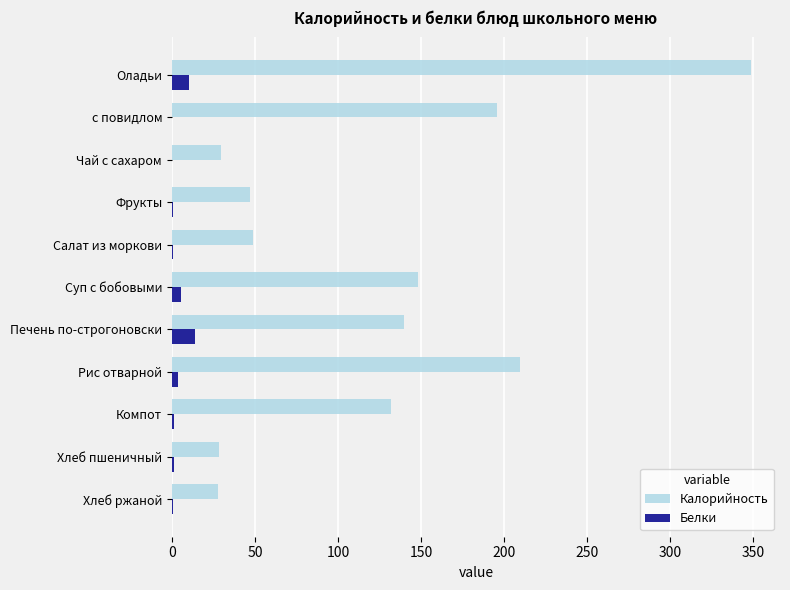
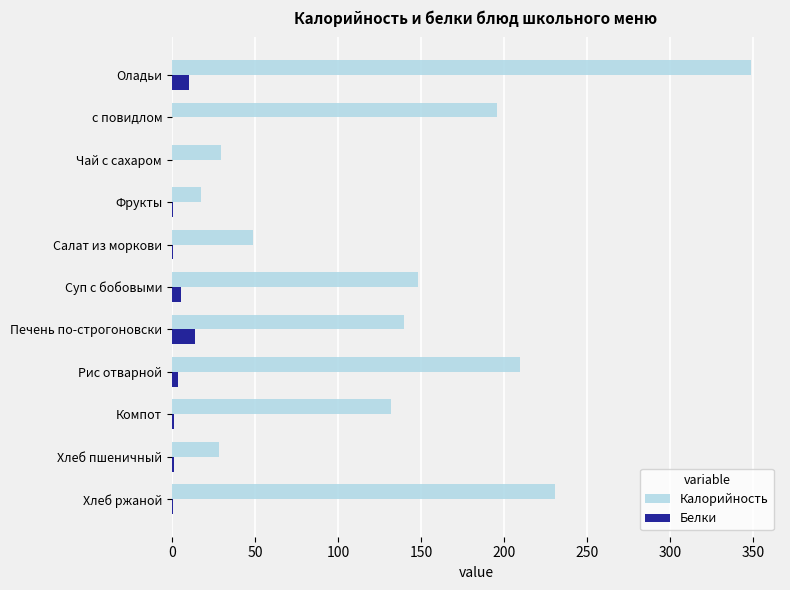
Калорийность, Фрукты: 47 -> 17
Калорийность, Хлеб ржаной: 28 -> 231
